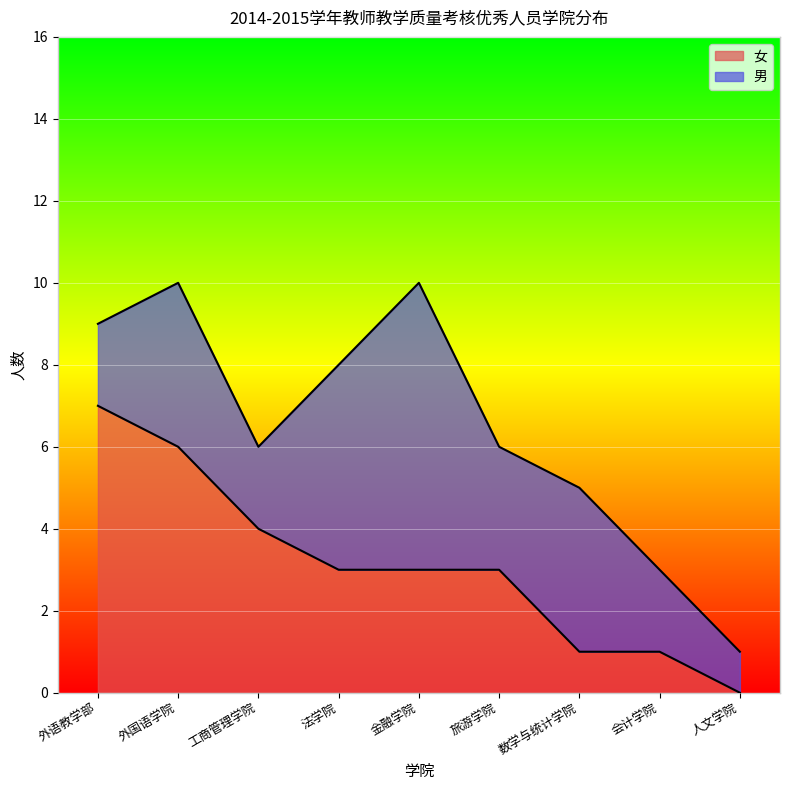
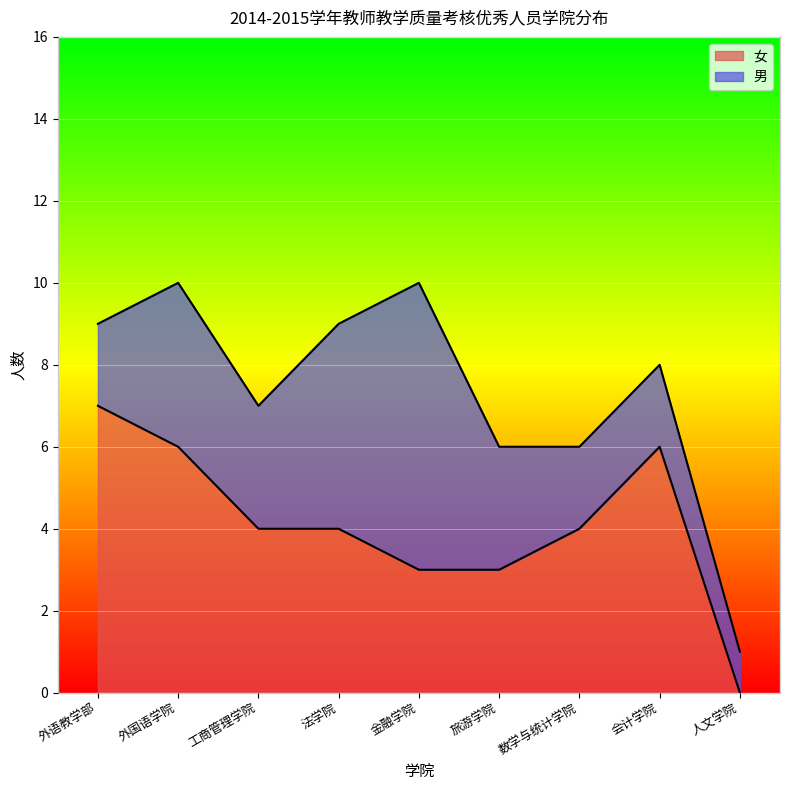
男, 工商管理学院: 2 -> 3
女, 法学院: 3 -> 4
女, 数学与统计学院: 1 -> 4
男, 数学与统计学院: 4 -> 2
女, 会计学院: 1 -> 6
